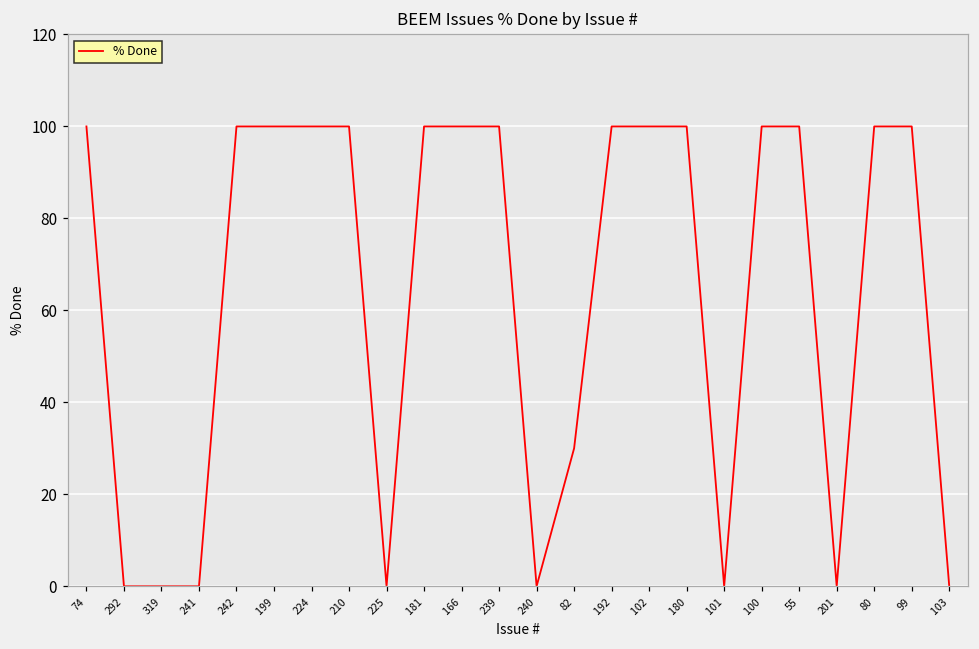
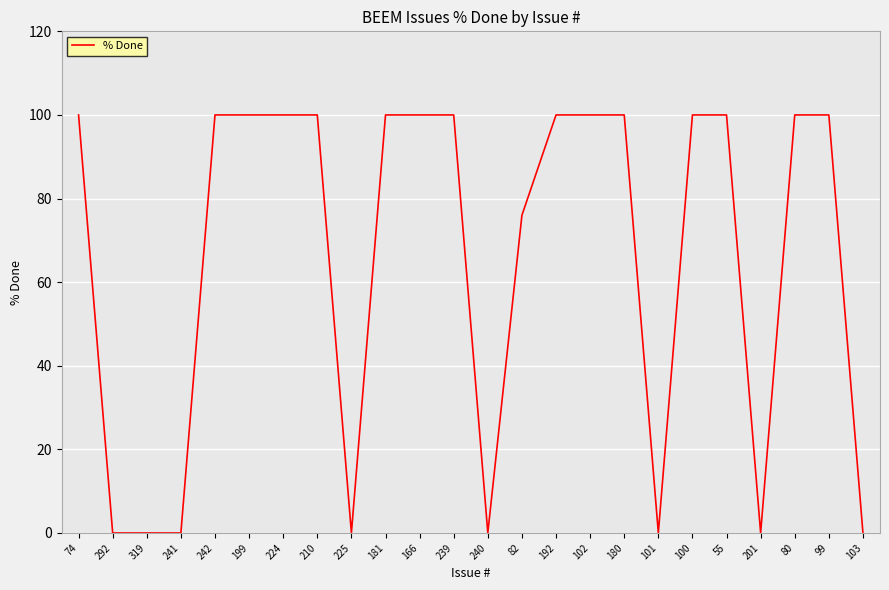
82: 30 -> 76
